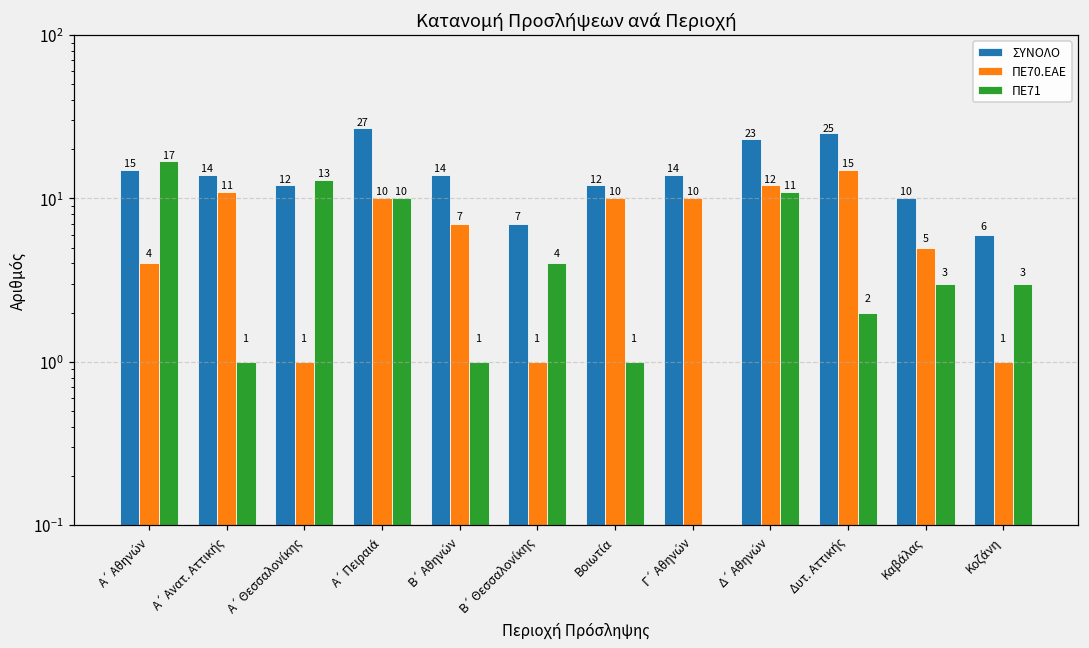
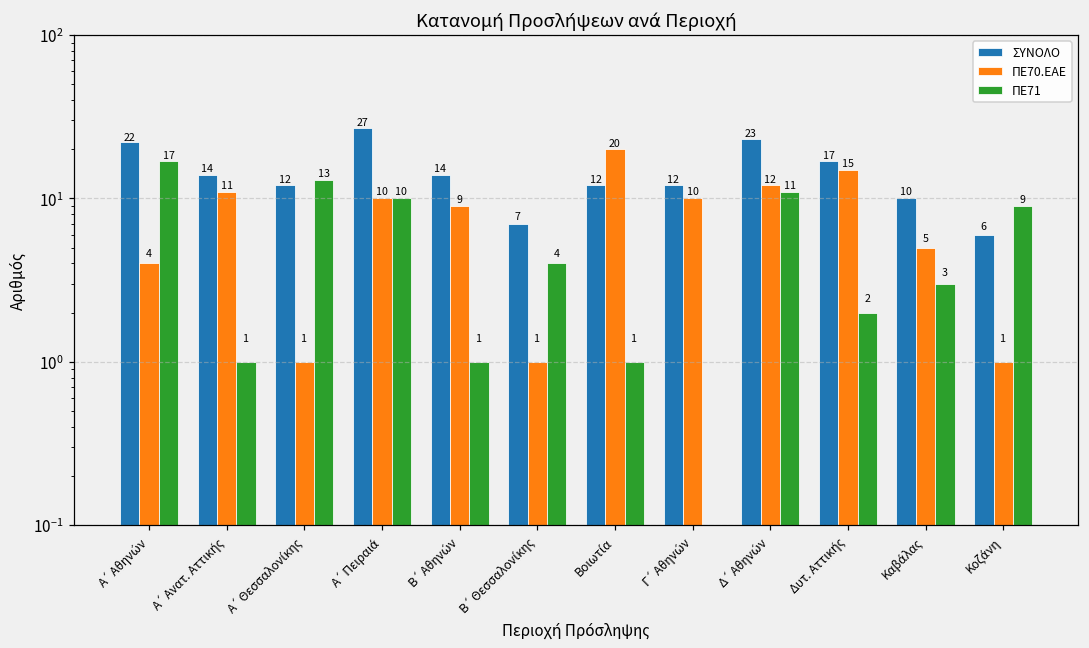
ΣΥΝΟΛΟ, Α΄ Αθηνών: 15 -> 22
ΠΕ70.ΕΑΕ, Β΄ Αθηνών: 7 -> 9
ΠΕ70.ΕΑΕ, Βοιωτία: 10 -> 20
ΣΥΝΟΛΟ, Γ΄ Αθηνών: 14 -> 12
ΣΥΝΟΛΟ, Δυτ. Αττικής: 25 -> 17
ΠΕ71, Κοζάνη: 3 -> 9
